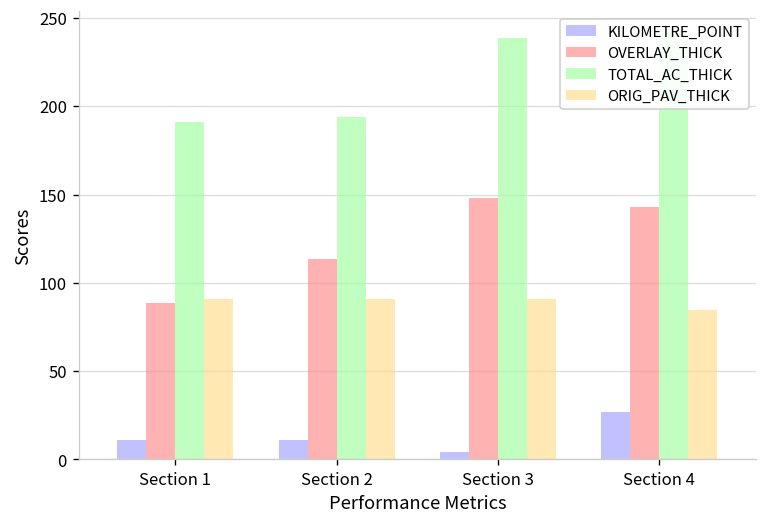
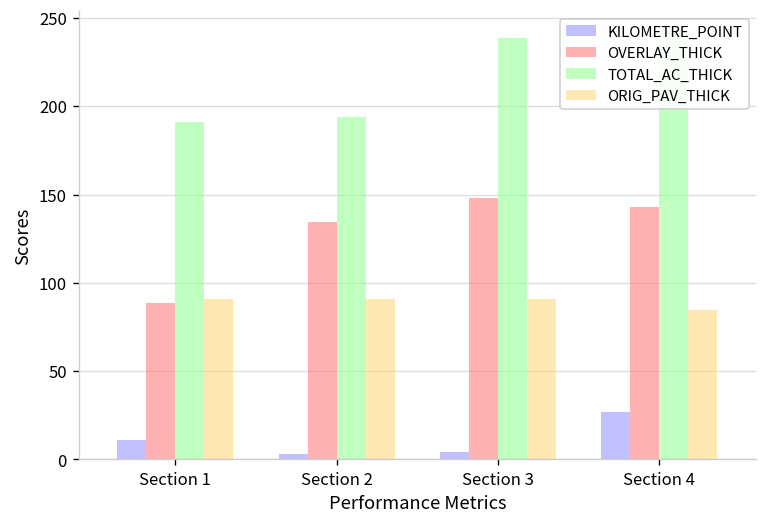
KILOMETRE_POINT, Section 2: 11 -> 3
OVERLAY_THICK, Section 2: 113 -> 135
